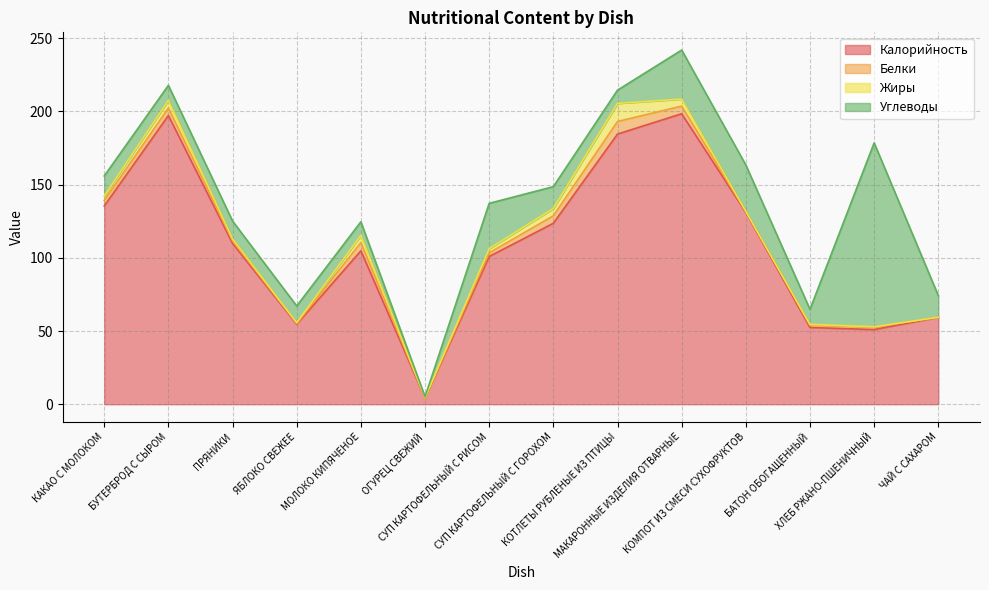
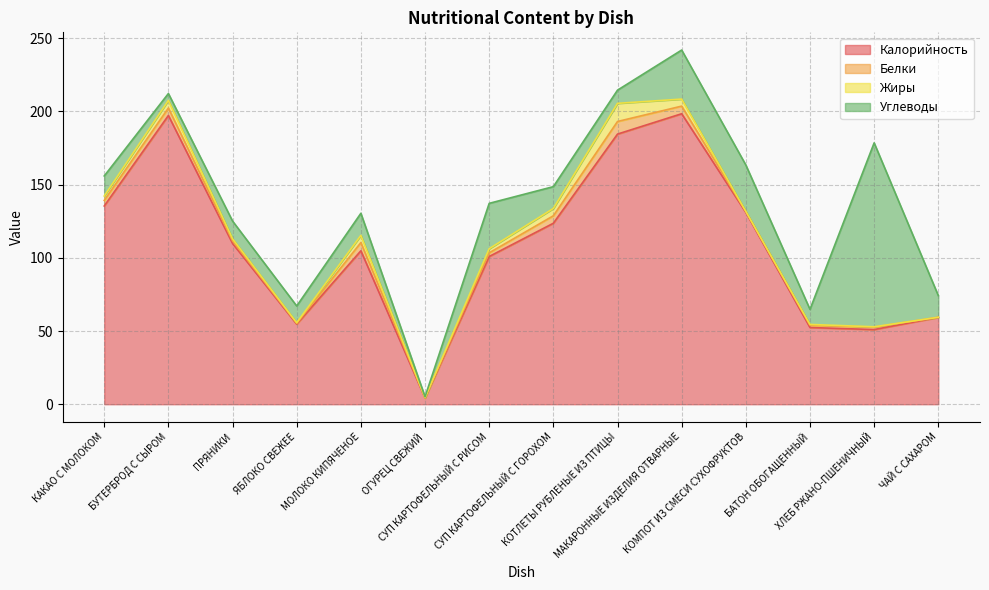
Углеводы, БУТЕРБРОД С СЫРОМ: 10 -> 5
Углеводы, МОЛОКО КИПЯЧЕНОЕ: 9 -> 15
